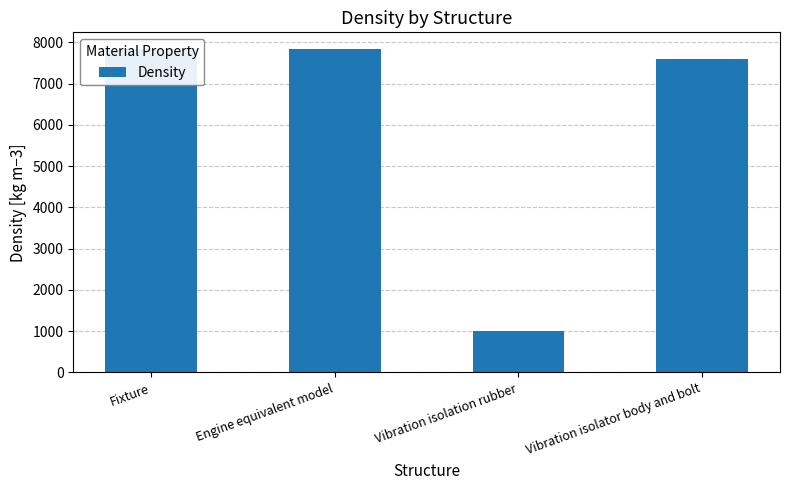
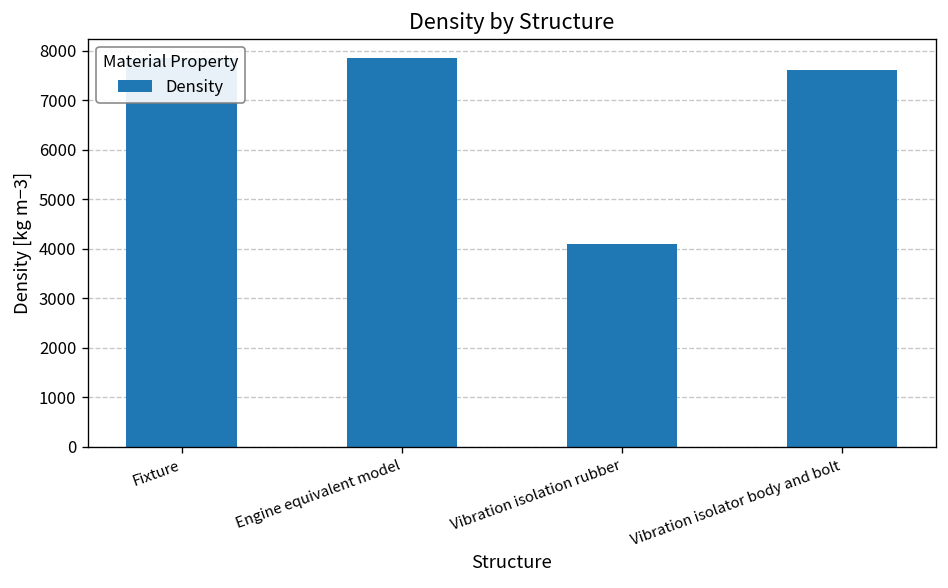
Vibration isolation rubber: 1000 -> 4100
